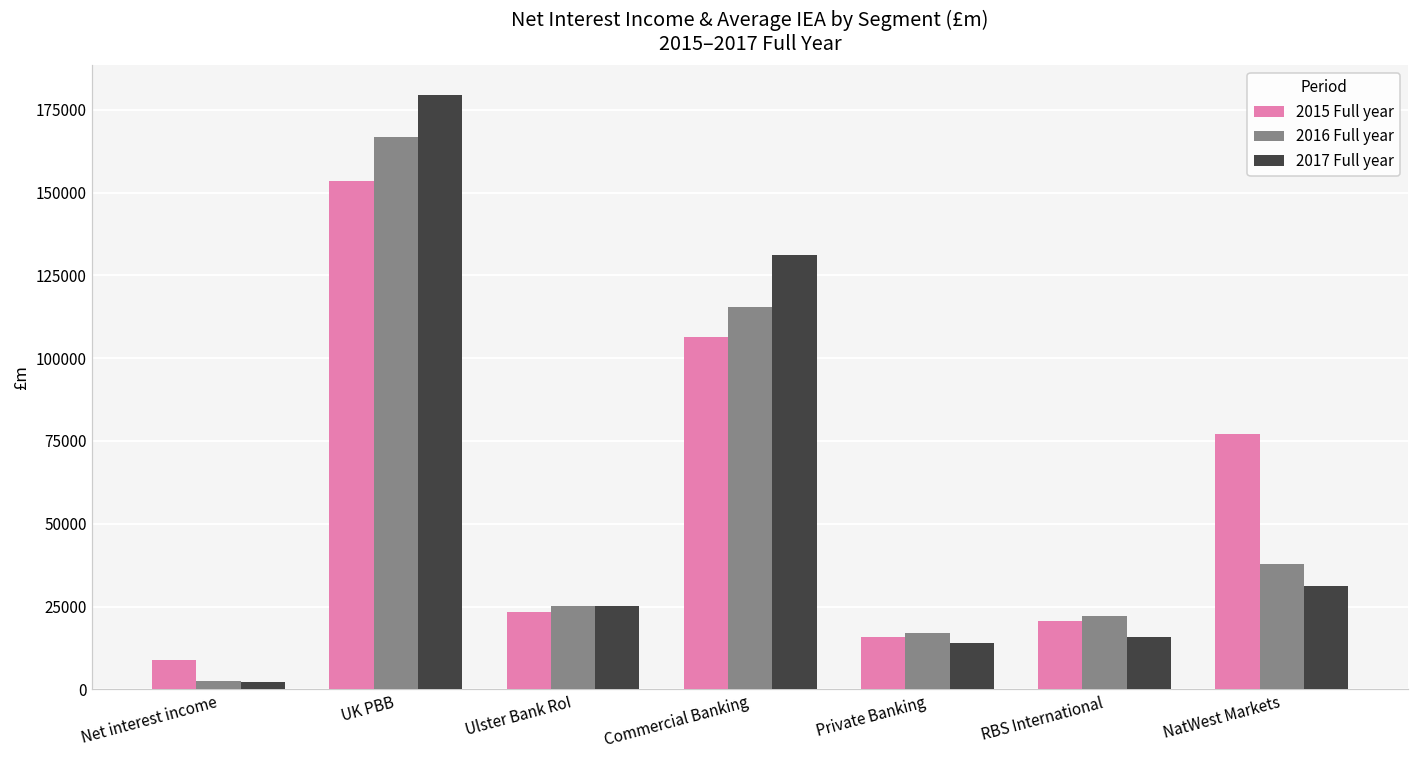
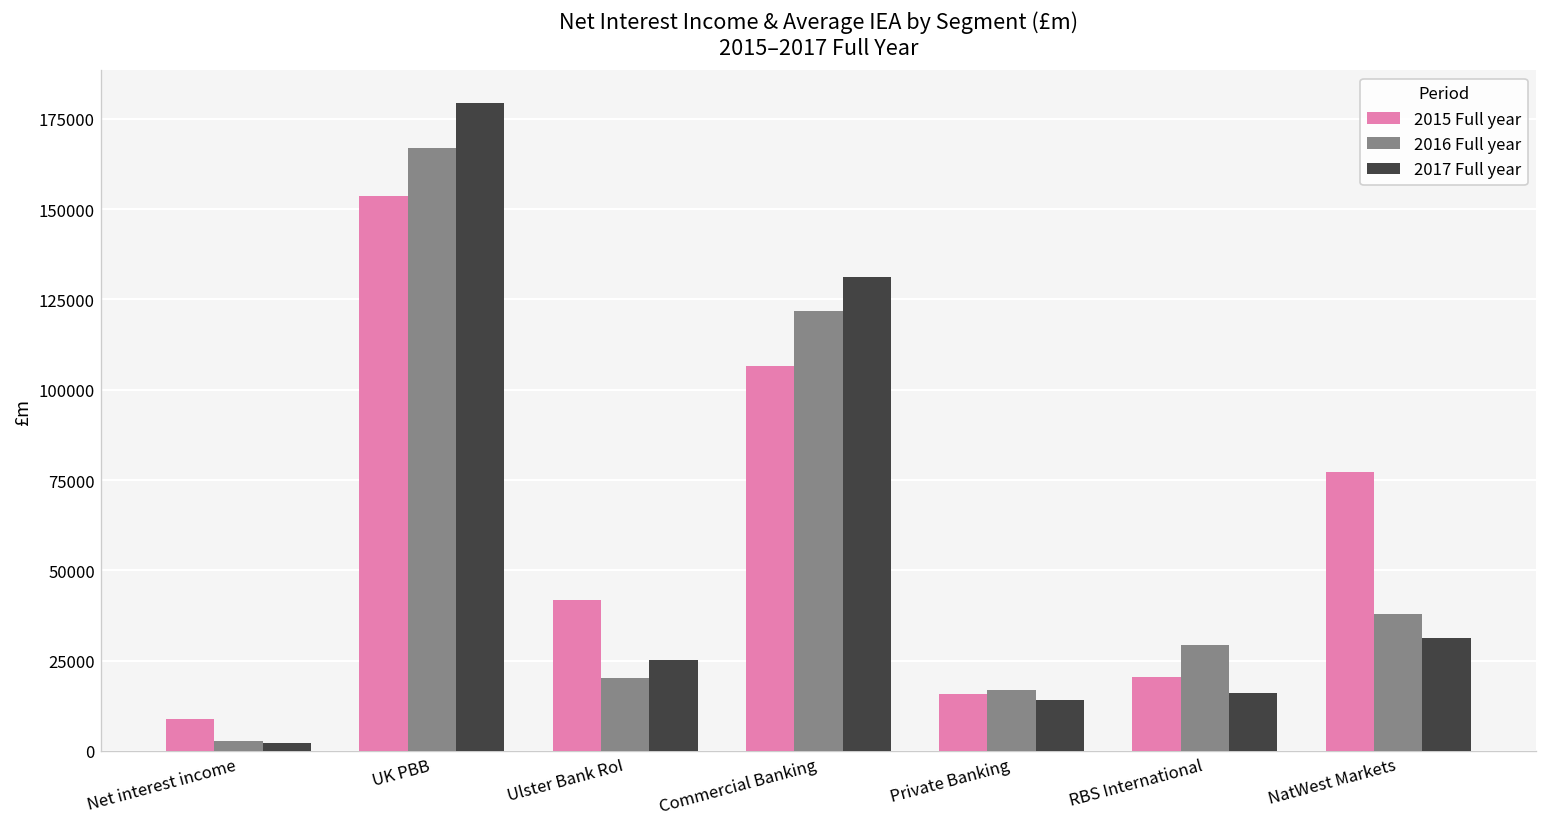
2015 Full year, Ulster Bank RoI: 23000 -> 42000
2016 Full year, Ulster Bank RoI: 25000 -> 20000
2016 Full year, Commercial Banking: 115000 -> 122000
2016 Full year, RBS International: 22000 -> 29000
